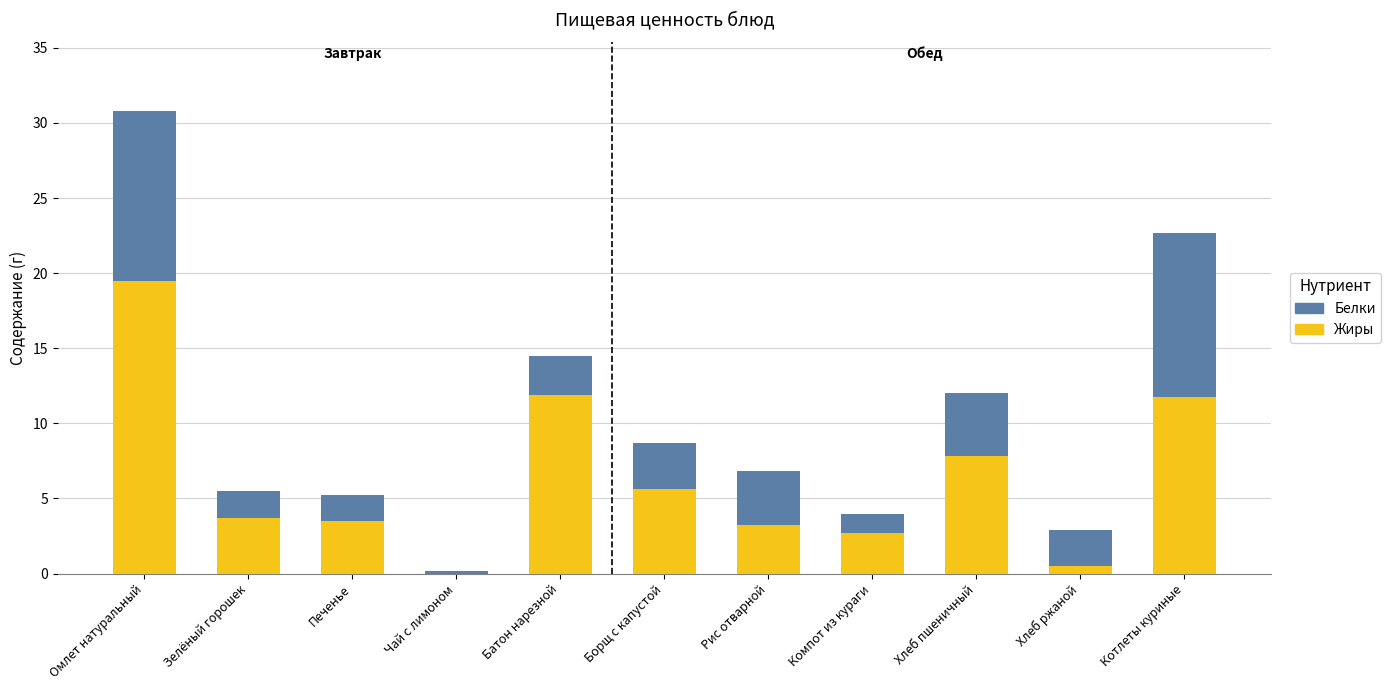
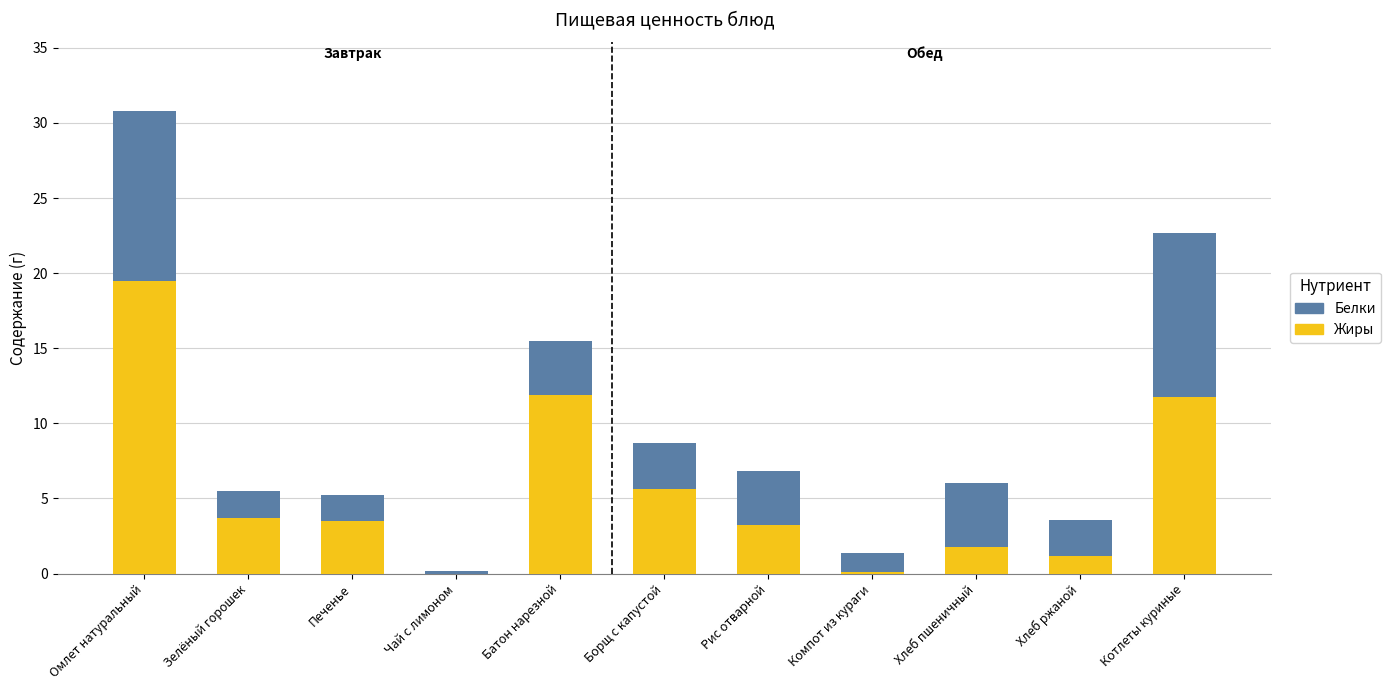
Белки, Батон нарезной: 2.6 -> 3.6
Жиры, Компот из кураги: 2.7 -> 0.1
Жиры, Хлеб пшеничный: 7.8 -> 1.8
Жиры, Хлеб ржаной: 0.5 -> 1.2
